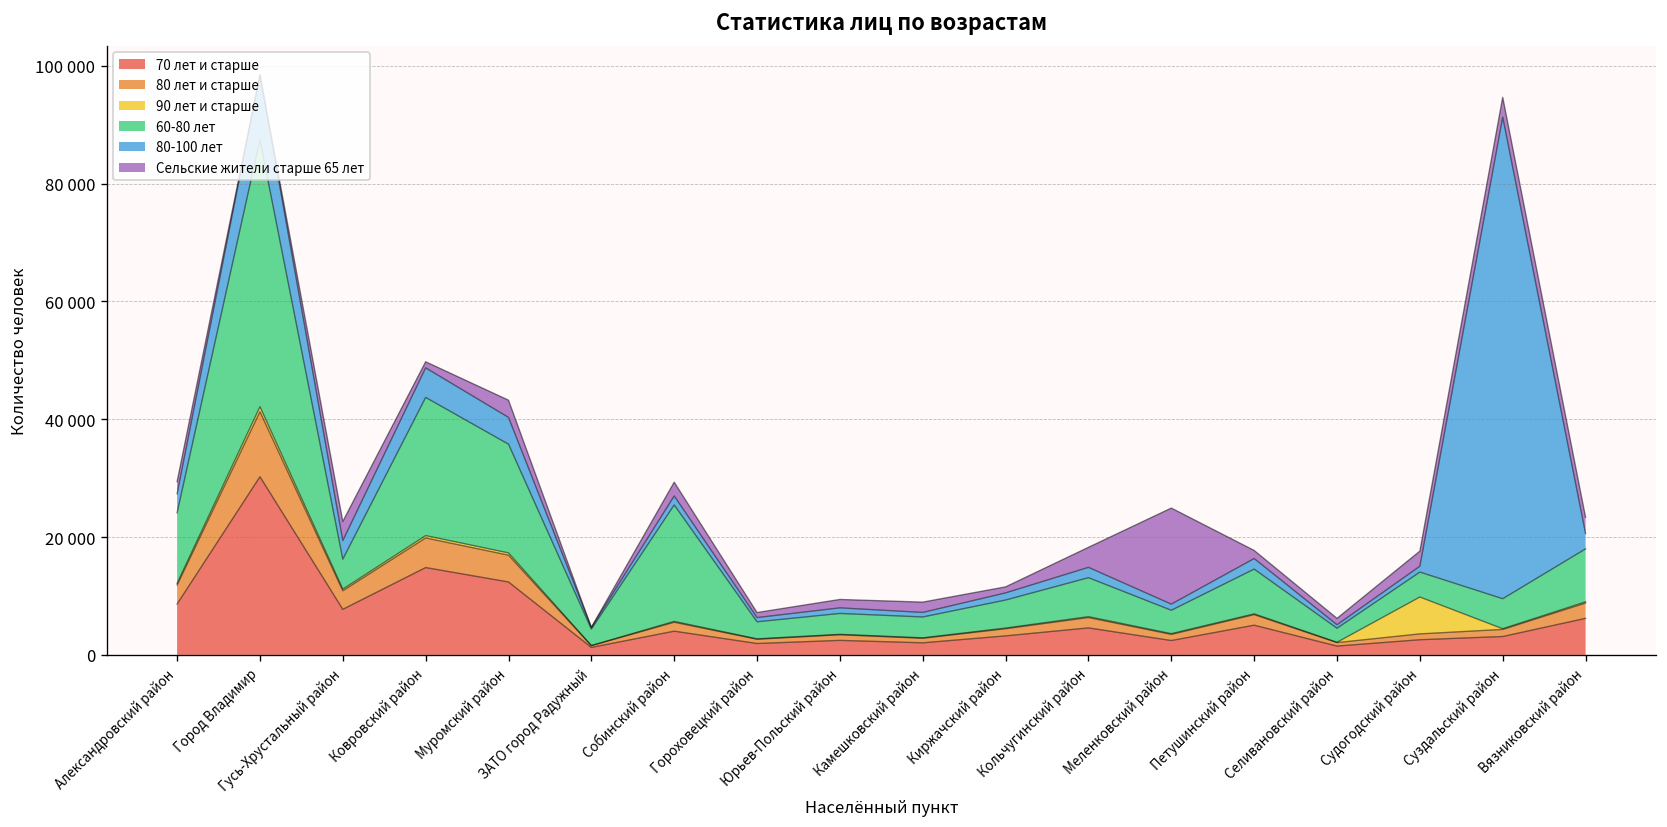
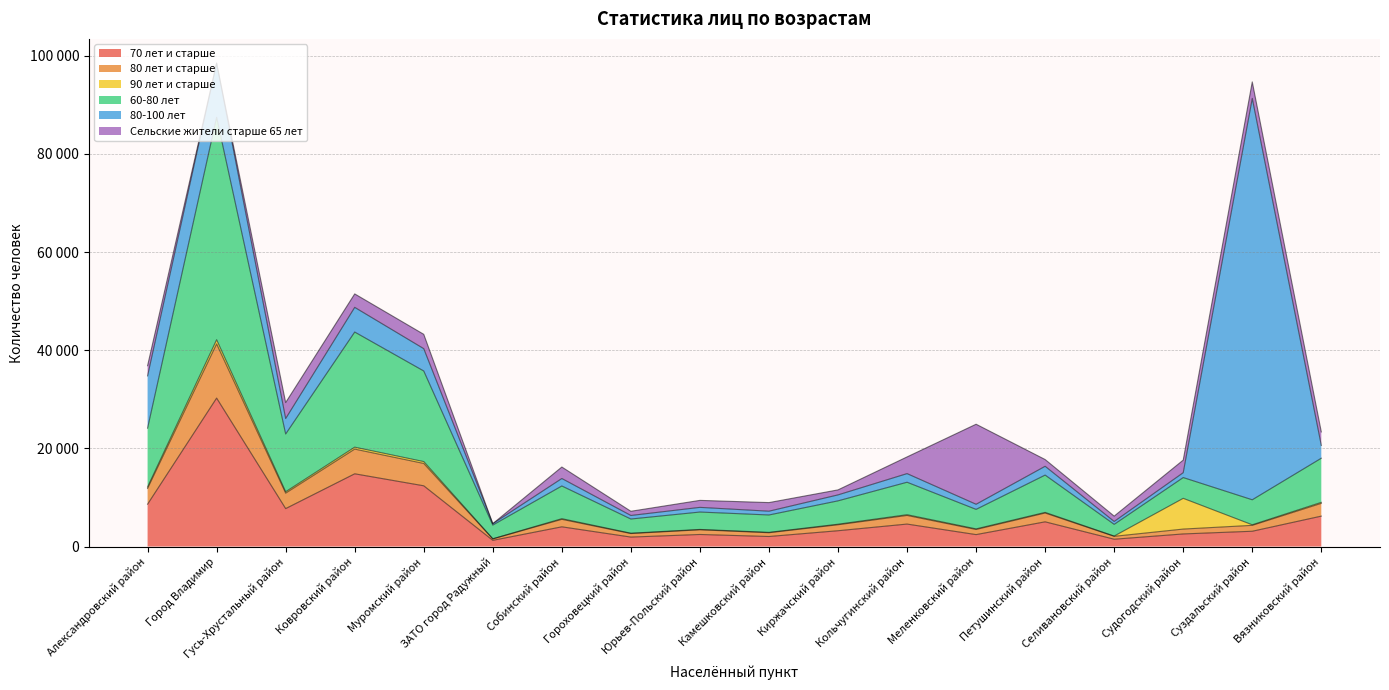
80-100 лет, Александровский район: 3000 -> 11000
60-80 лет, Гусь-Хрустальный район: 5000 -> 12000
Сельские жители старше 65 лет, Ковровский район: 1000 -> 3000
60-80 лет, Собинский район: 20000 -> 7000
